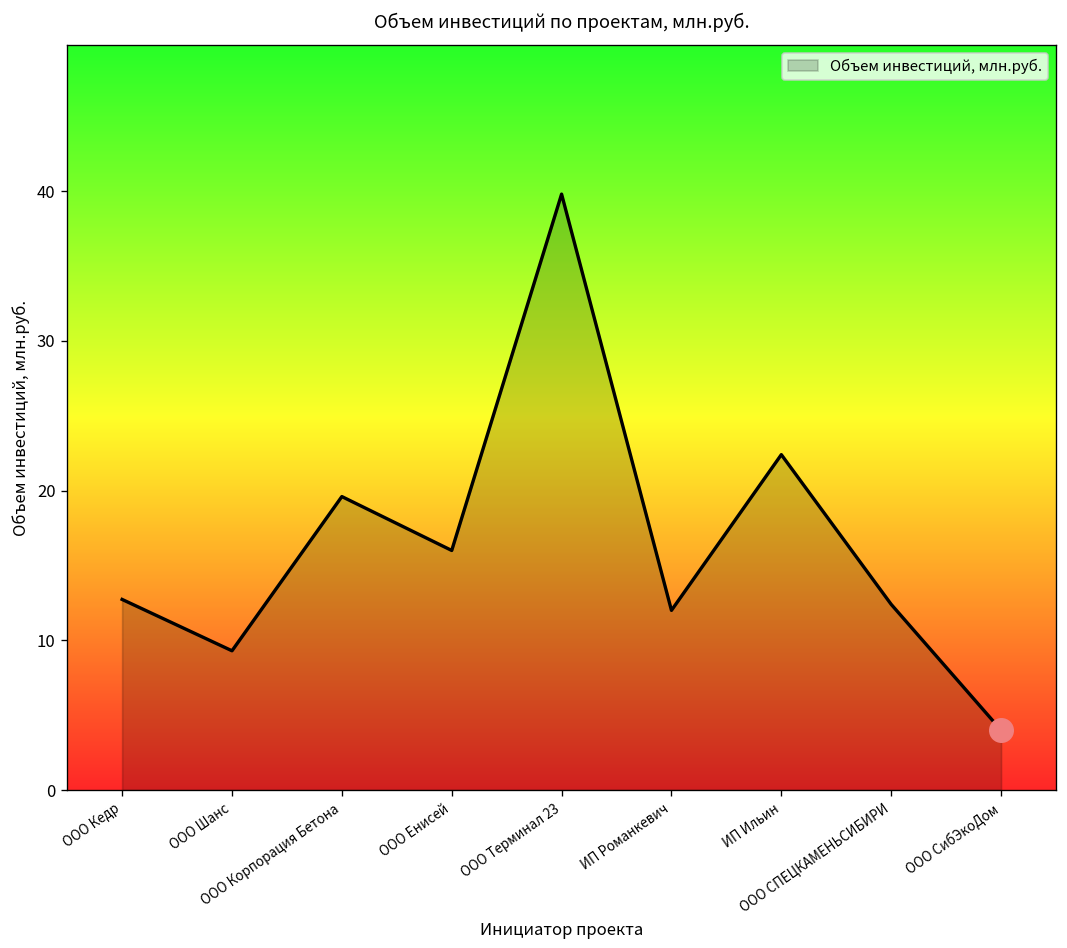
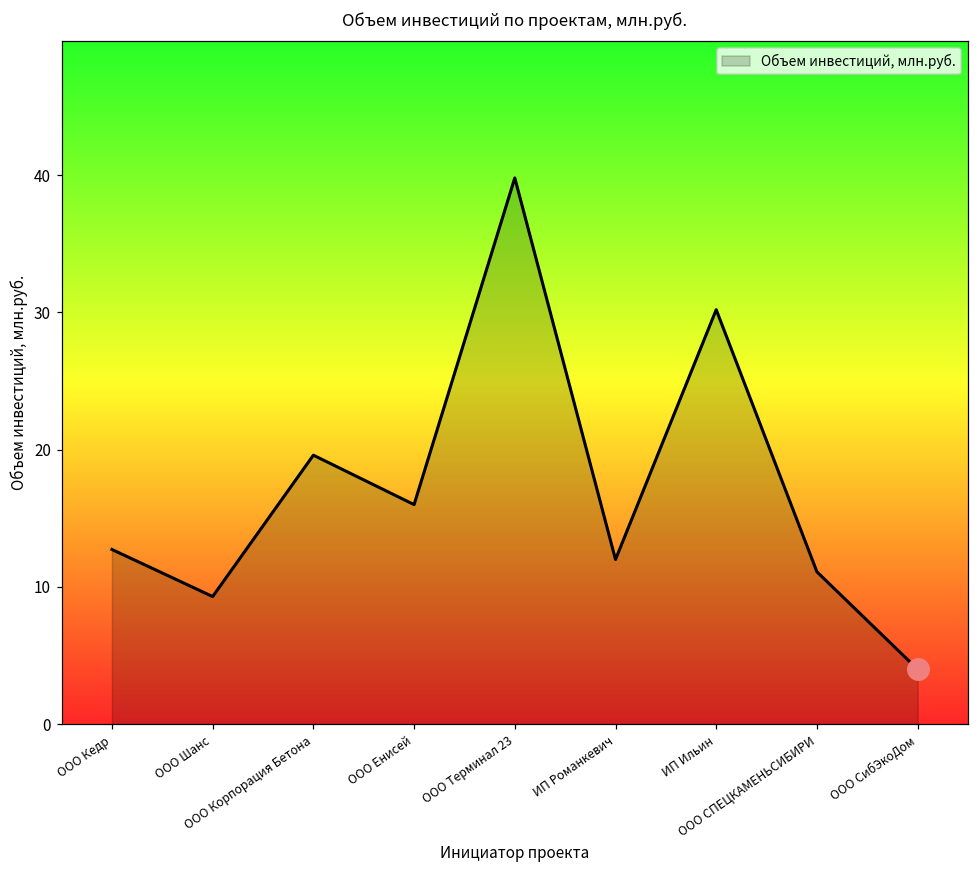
Объем инвестиций, млн.руб., ИП Ильин: 22.4 -> 30.2
Объем инвестиций, млн.руб., ООО СПЕЦКАМЕНЬСИБИРИ: 12.4 -> 11.1
